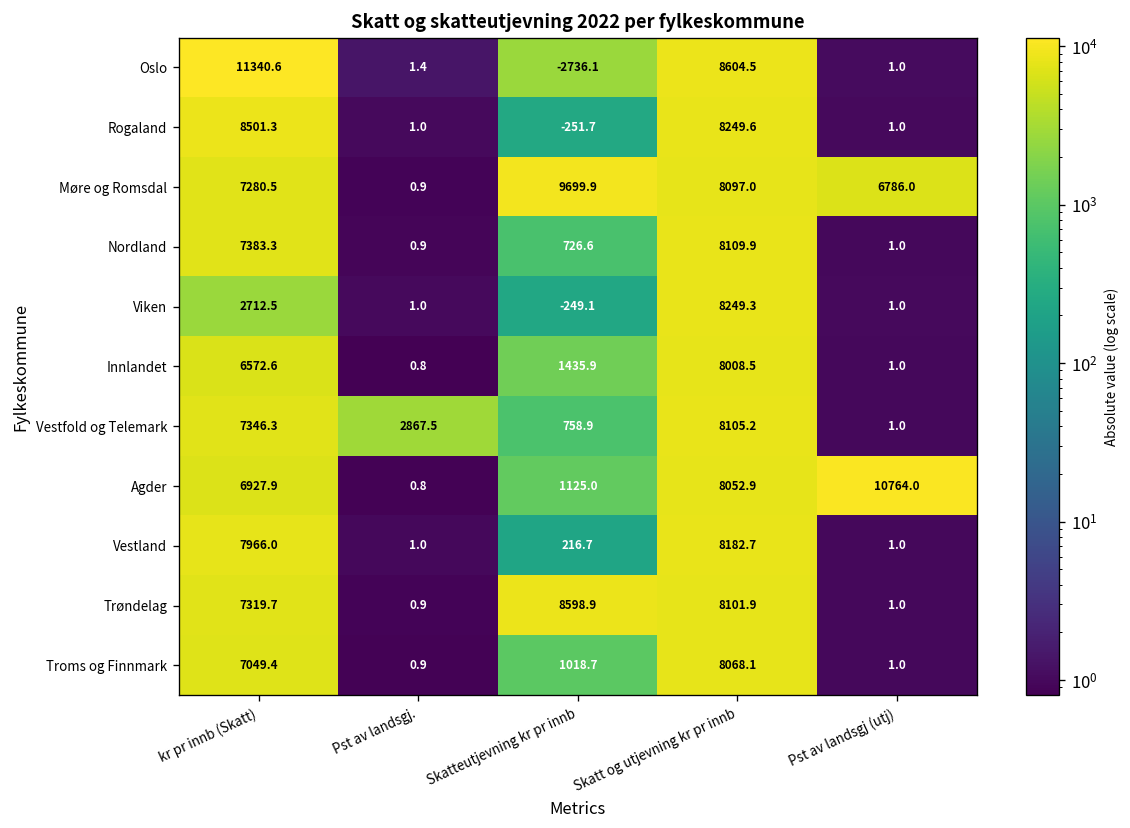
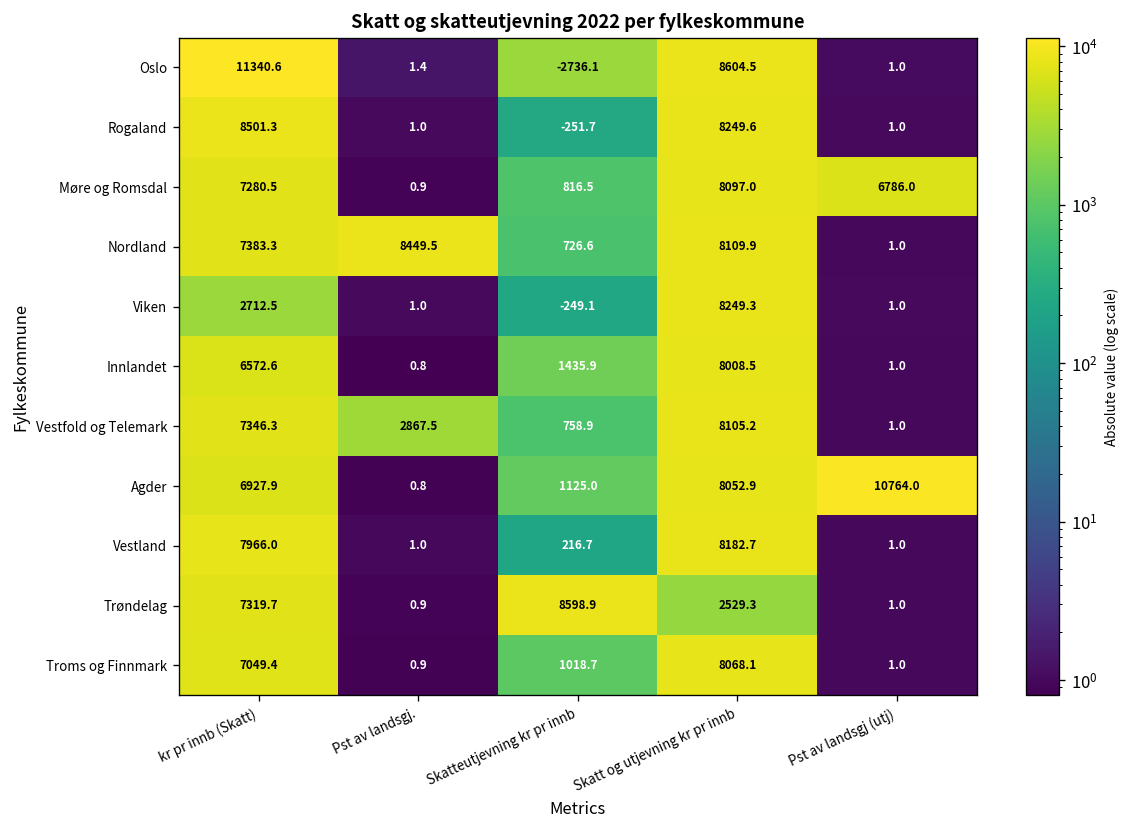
Møre og Romsdal, Skatteutjevning kr pr innb: 9699.9 -> 816.5
Nordland, Pst av landsgj.: 0.9 -> 8449.5
Trøndelag, Skatt og utjevning kr pr innb: 8101.9 -> 2529.3
